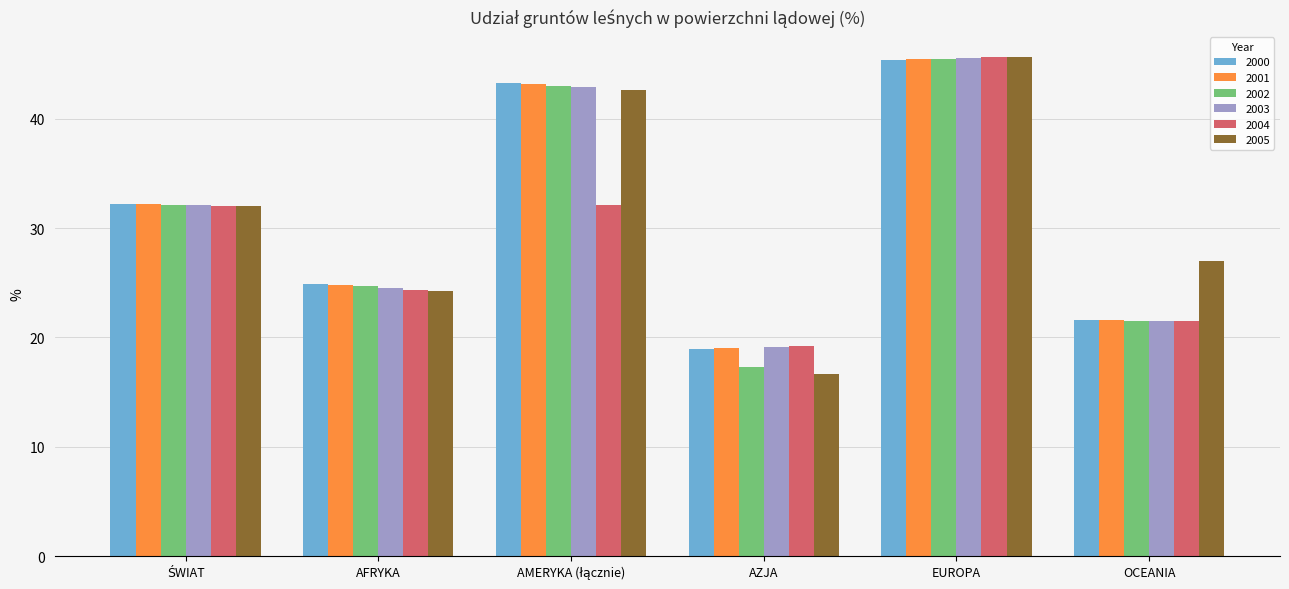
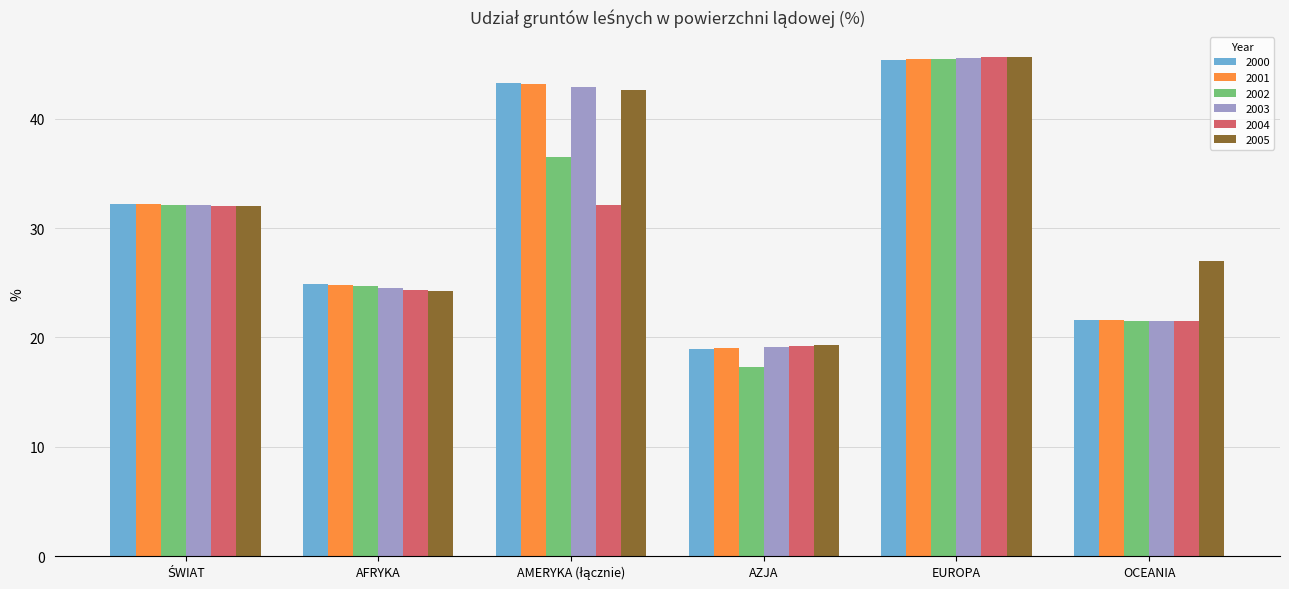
2002, AMERYKA (łącznie): 43.0 -> 36.5
2005, AZJA: 16.7 -> 19.3
